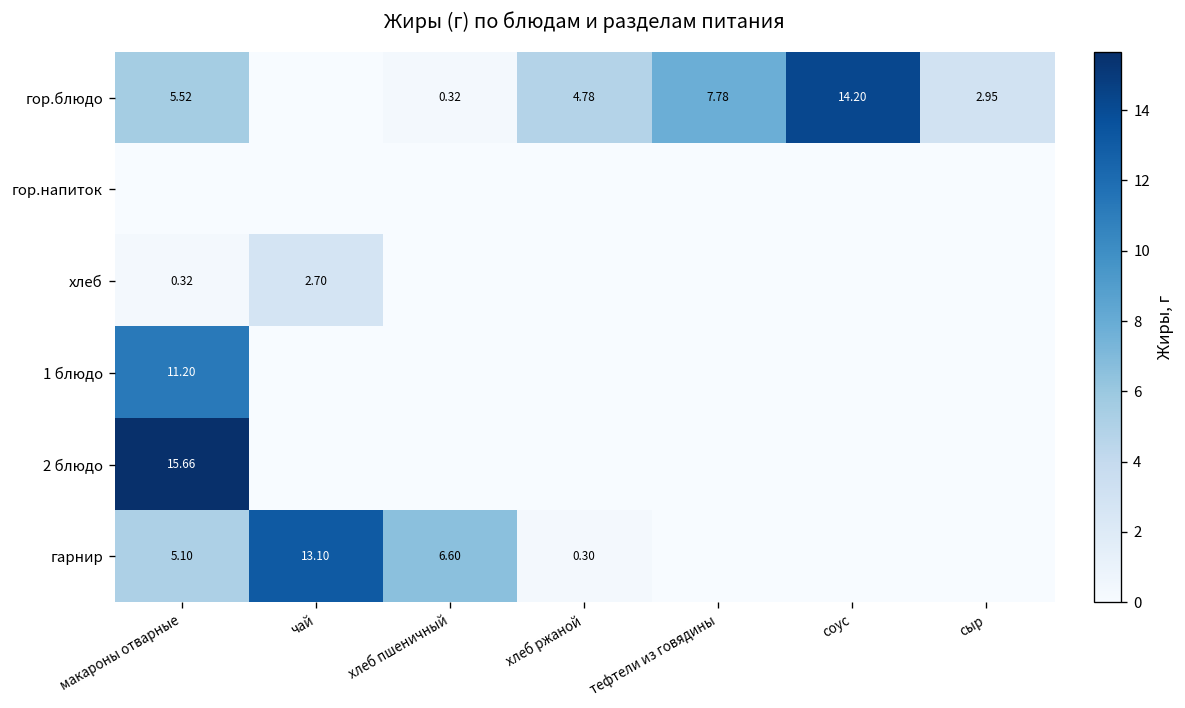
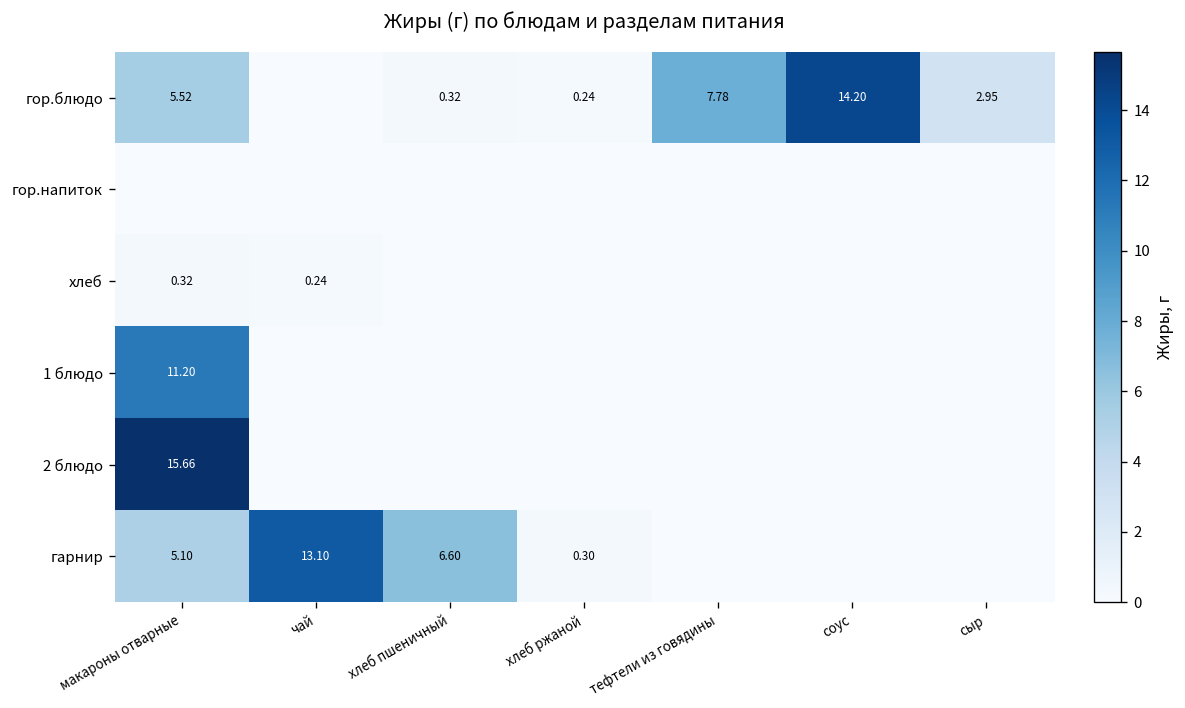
гор.блюдо, хлеб ржаной: 4.78 -> 0.24
хлеб, чай: 2.70 -> 0.24
